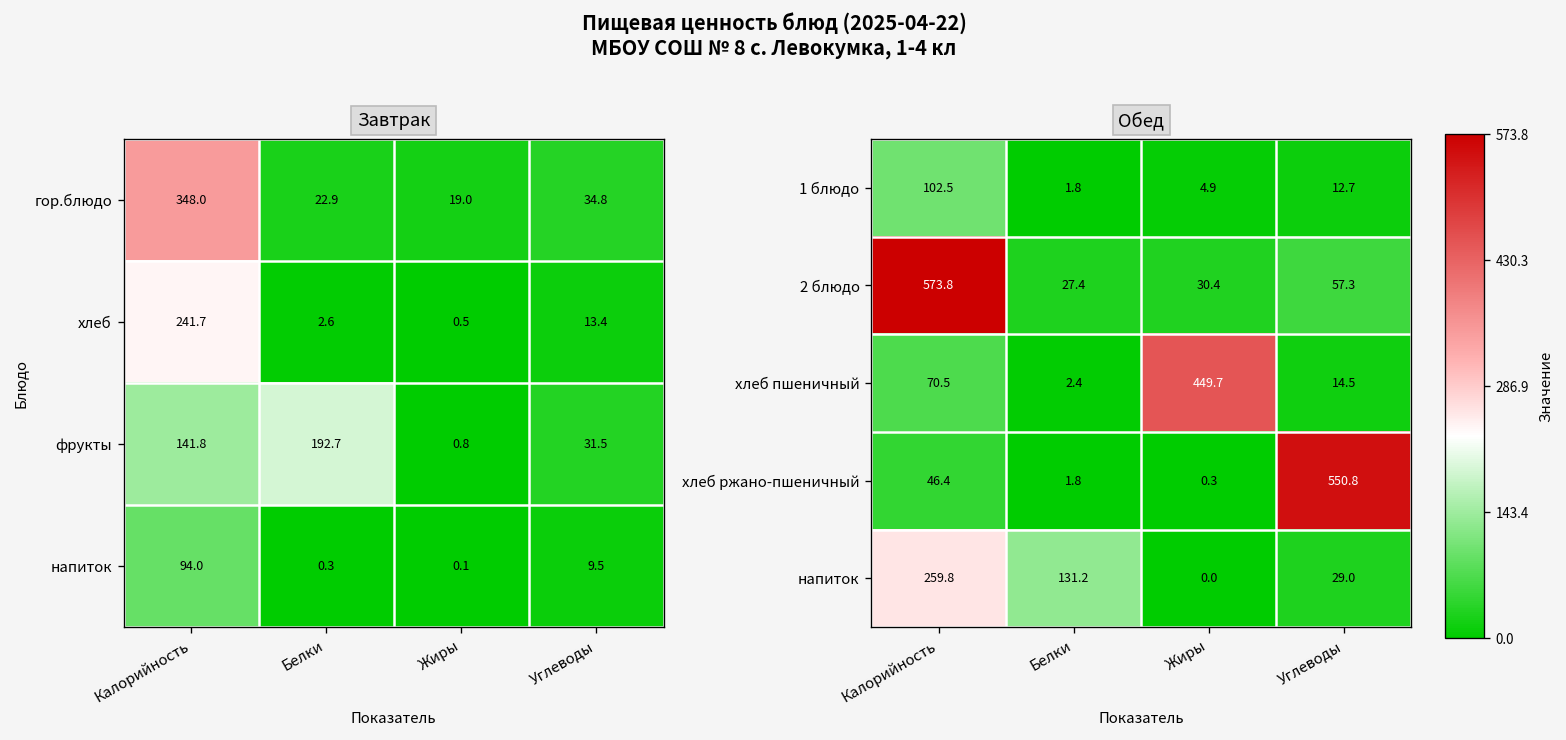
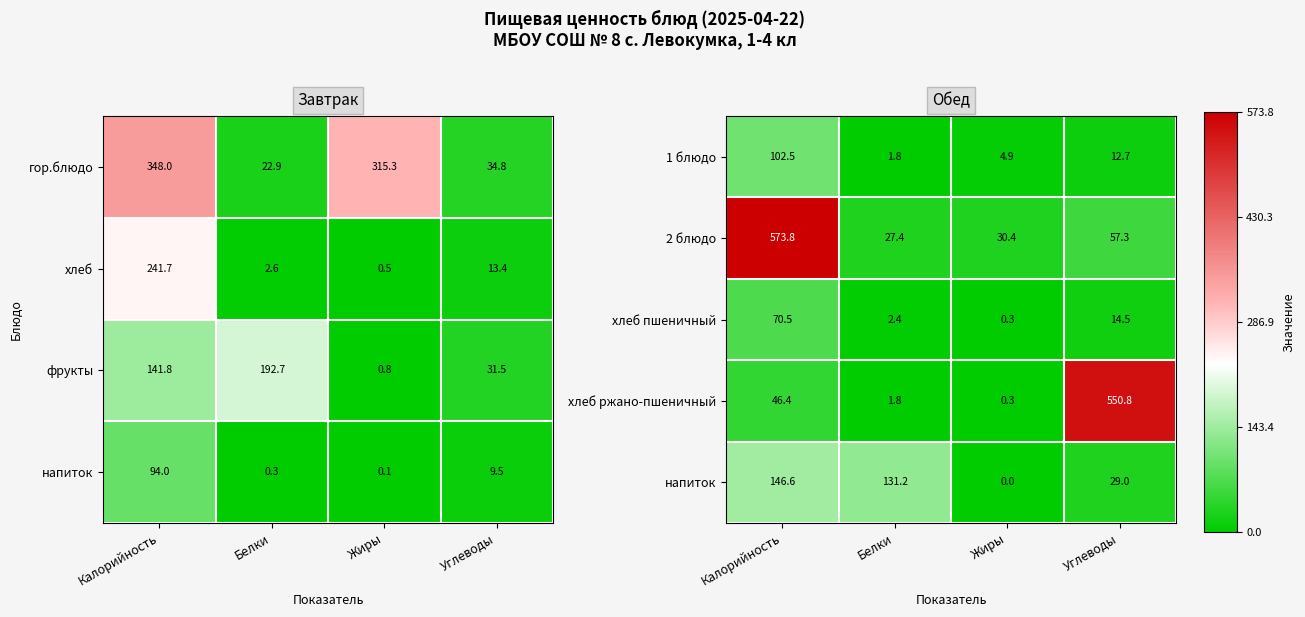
Завтрак, гор.блюдо, Жиры: 19.0 -> 315.3
Обед, хлеб пшеничный, Жиры: 449.7 -> 0.3
Обед, напиток, Калорийность: 259.8 -> 146.6
